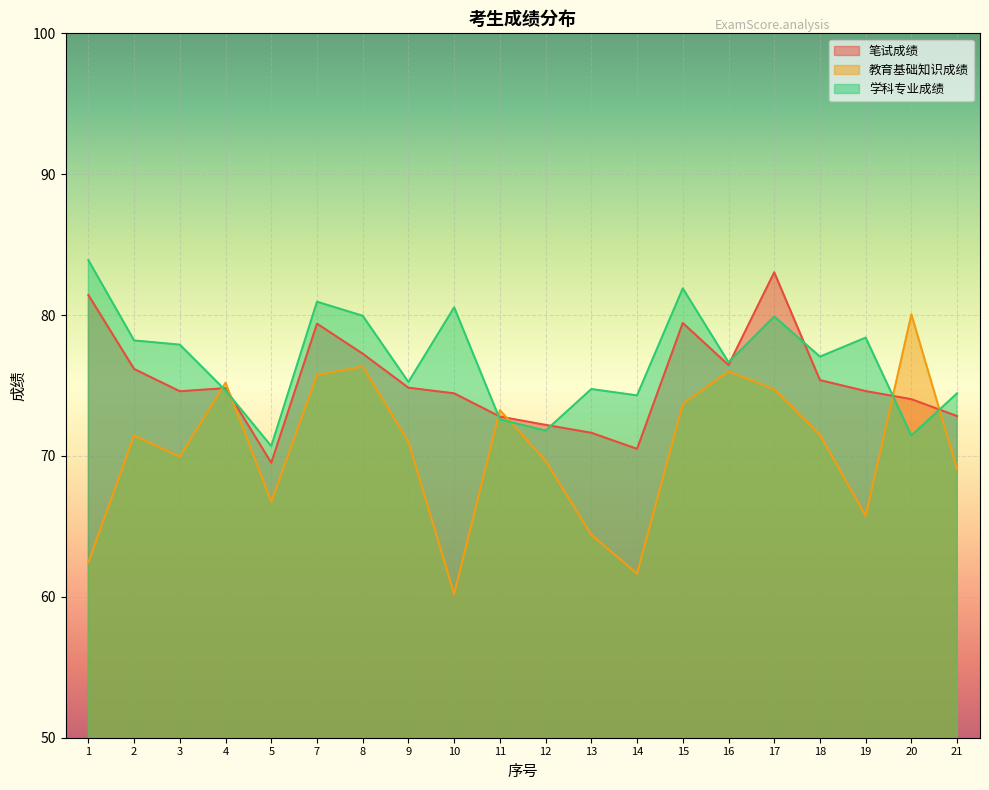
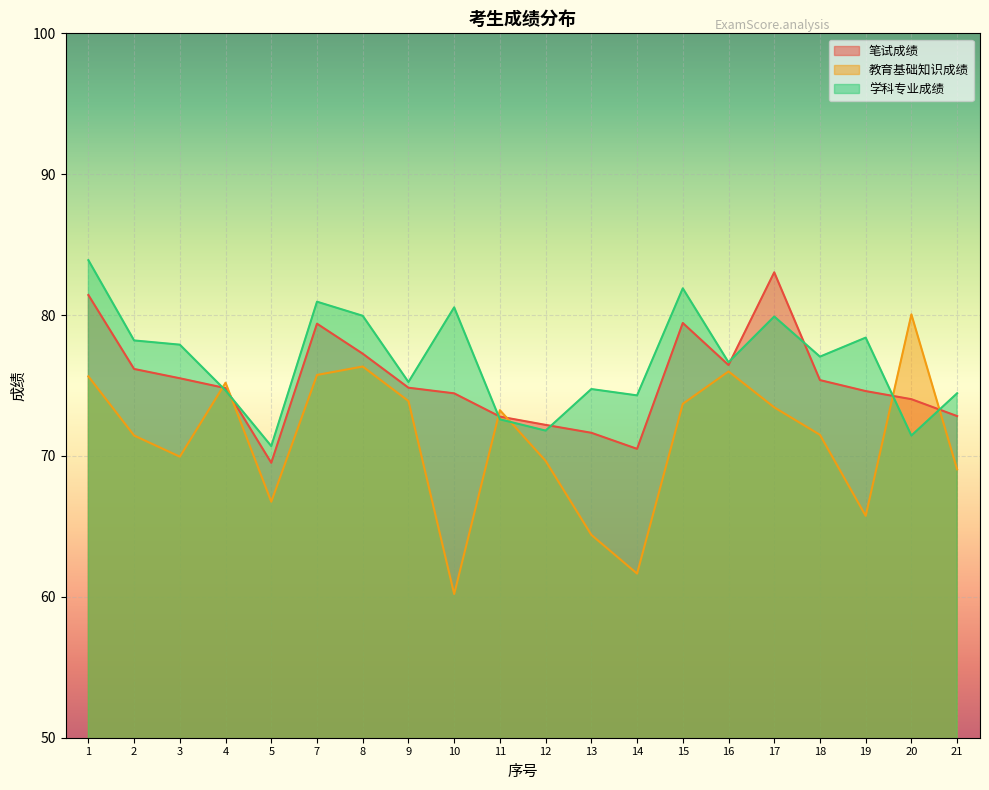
教育基础知识成绩, 1: 62.5 -> 75.7
笔试成绩, 3: 74.6 -> 75.5
教育基础知识成绩, 9: 71.0 -> 73.9
教育基础知识成绩, 17: 74.7 -> 73.5
